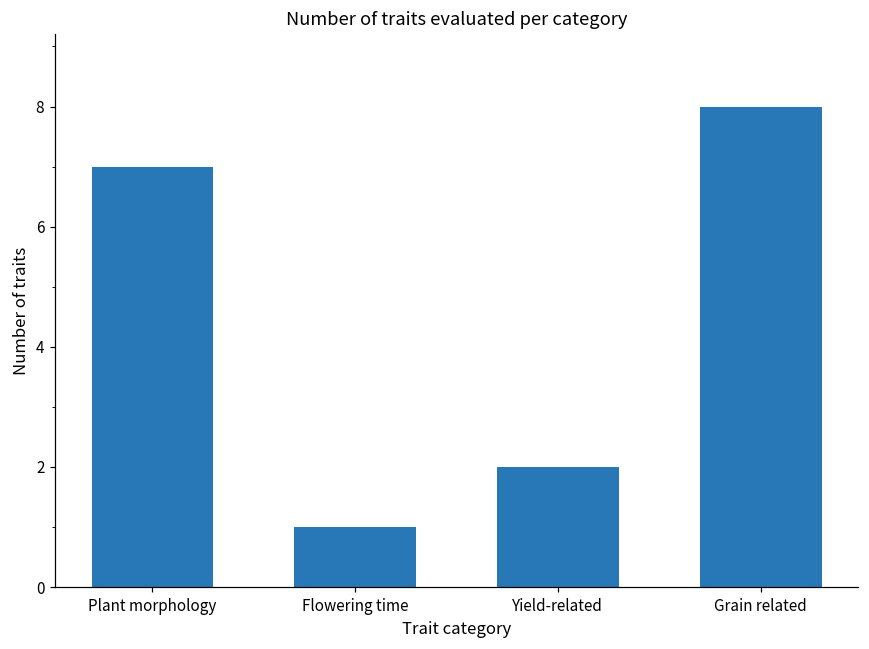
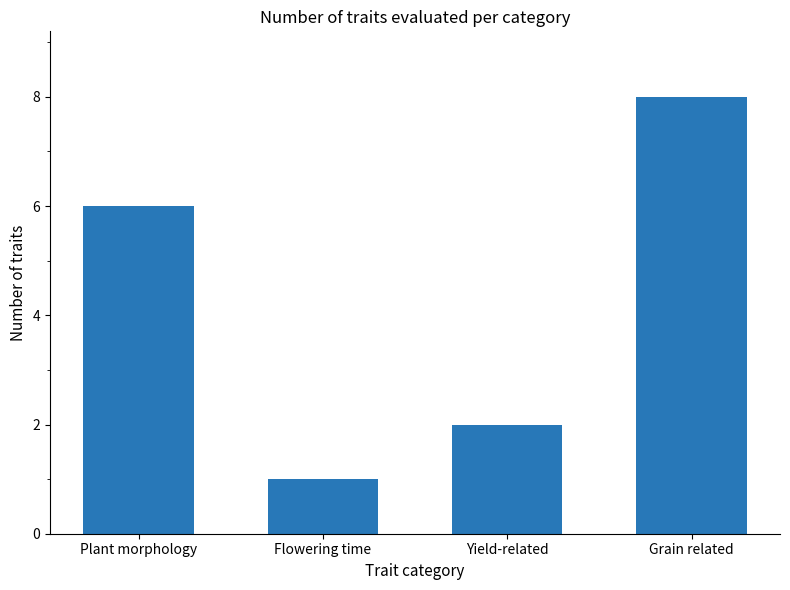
Plant morphology: 7 -> 6
